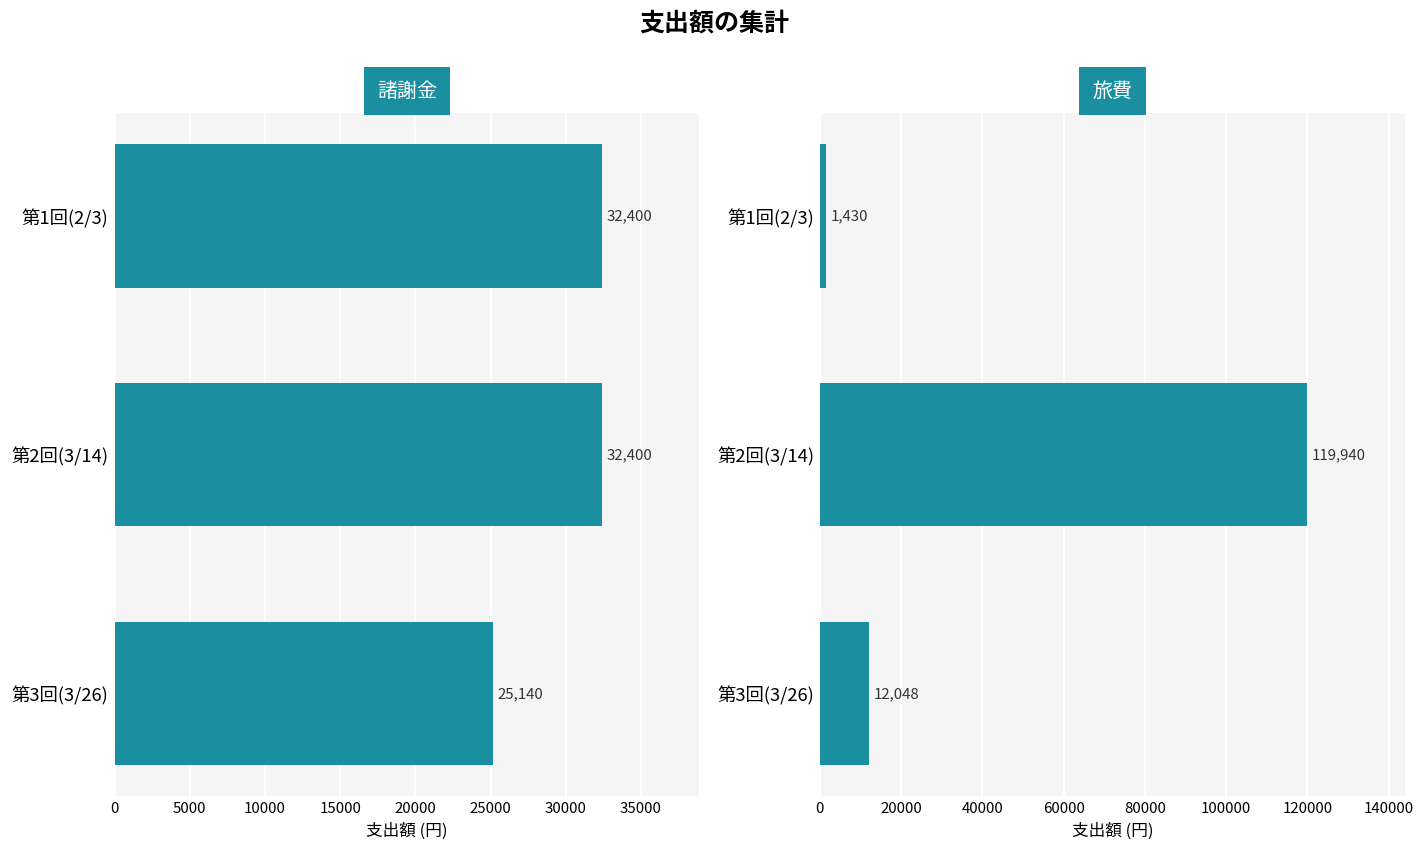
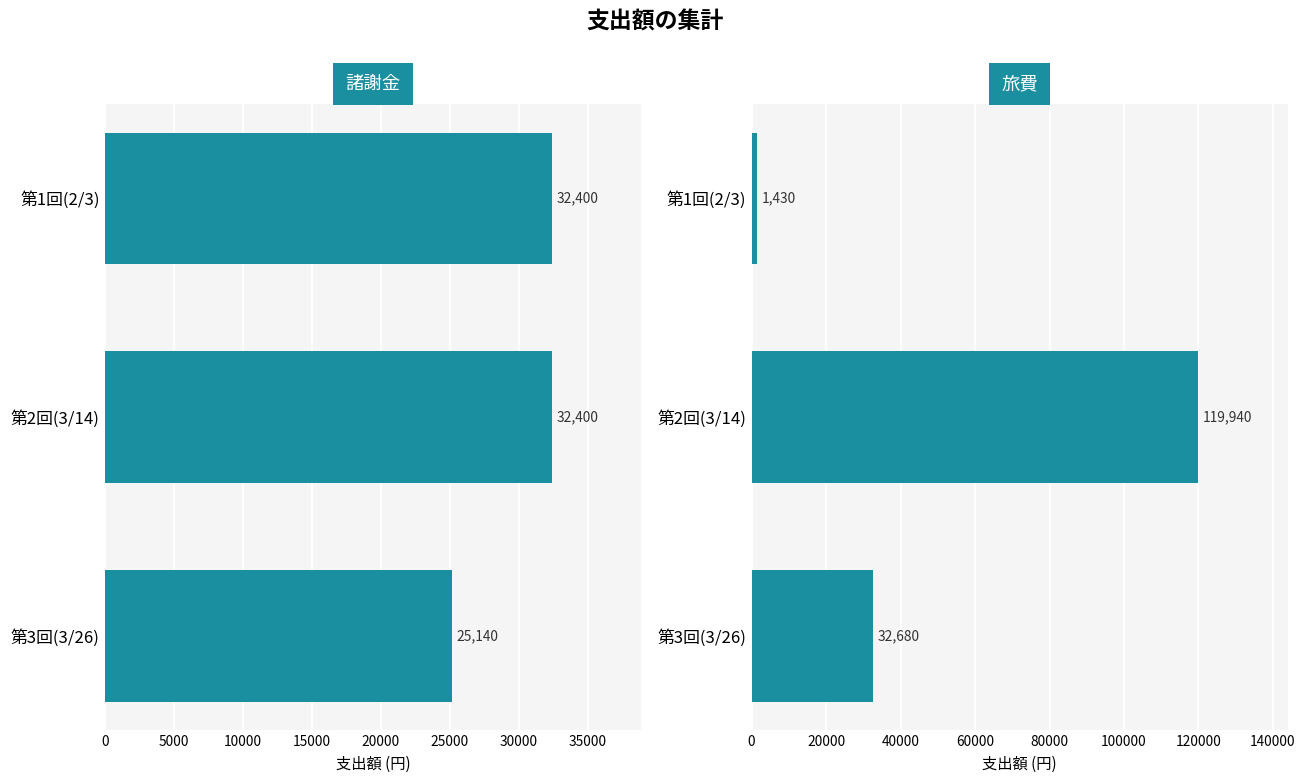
旅費, 第3回(3/26): 12,048 -> 32,680
